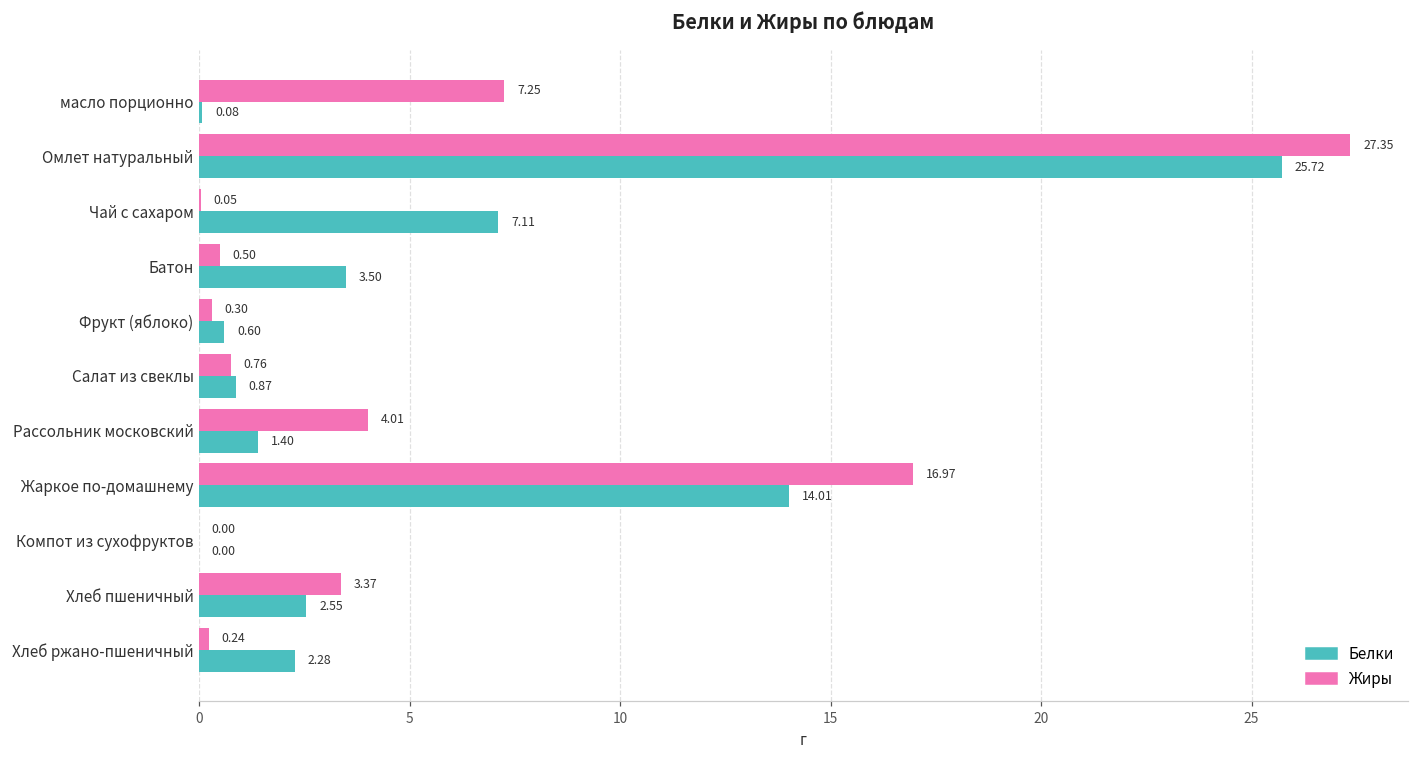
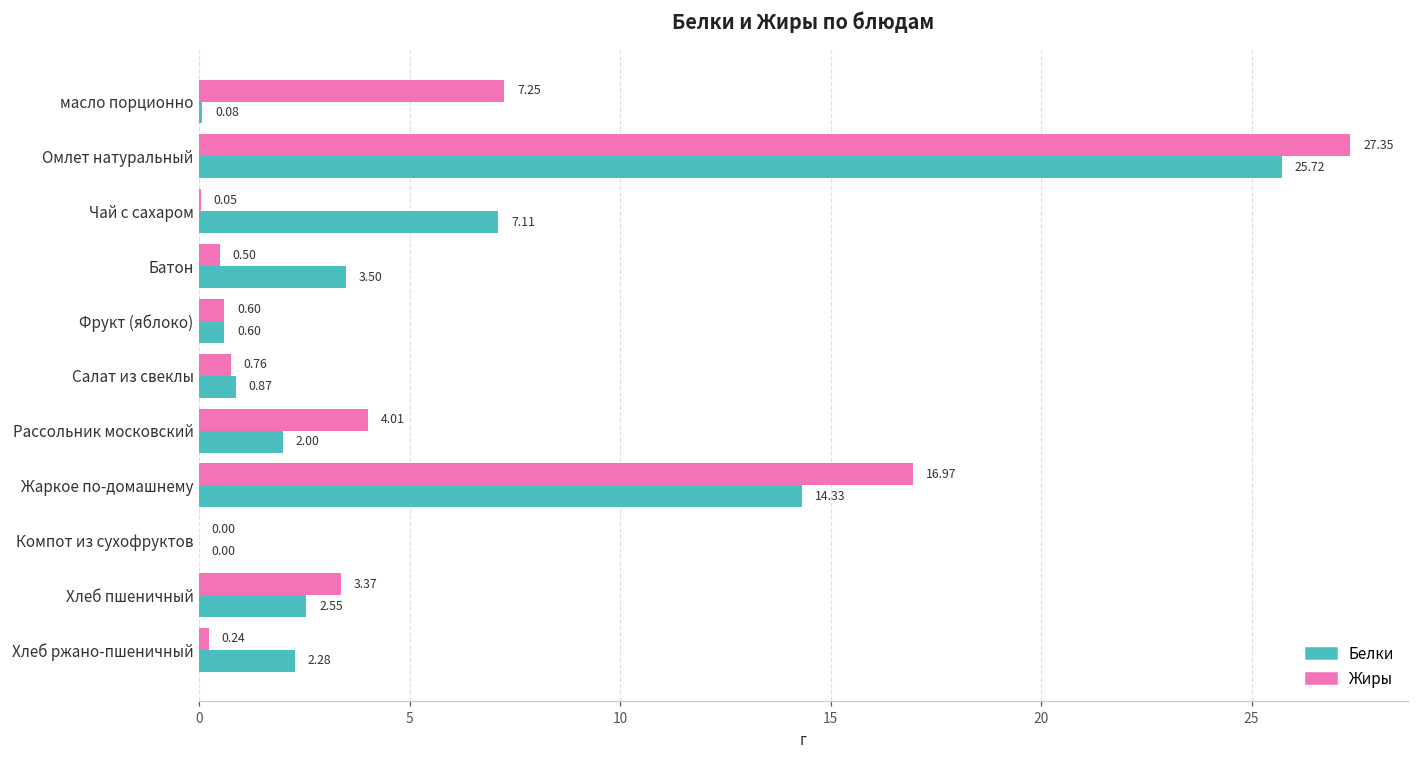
Жиры, Фрукт (яблоко): 0.30 -> 0.60
Белки, Рассольник московский: 1.40 -> 2.00
Белки, Жаркое по-домашнему: 14.01 -> 14.33
